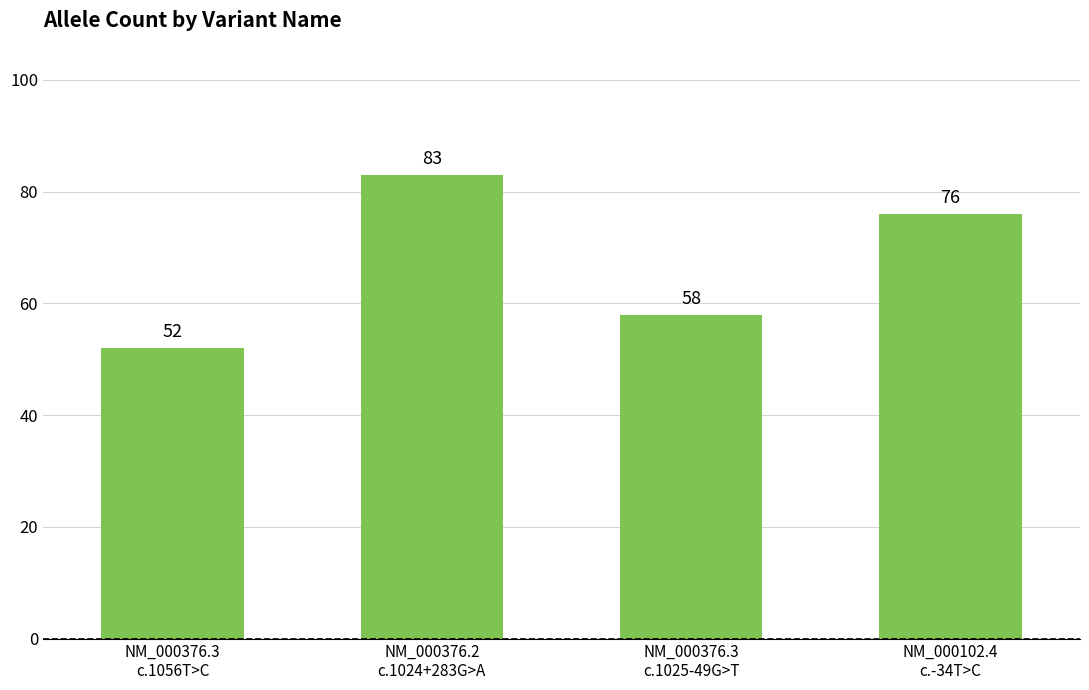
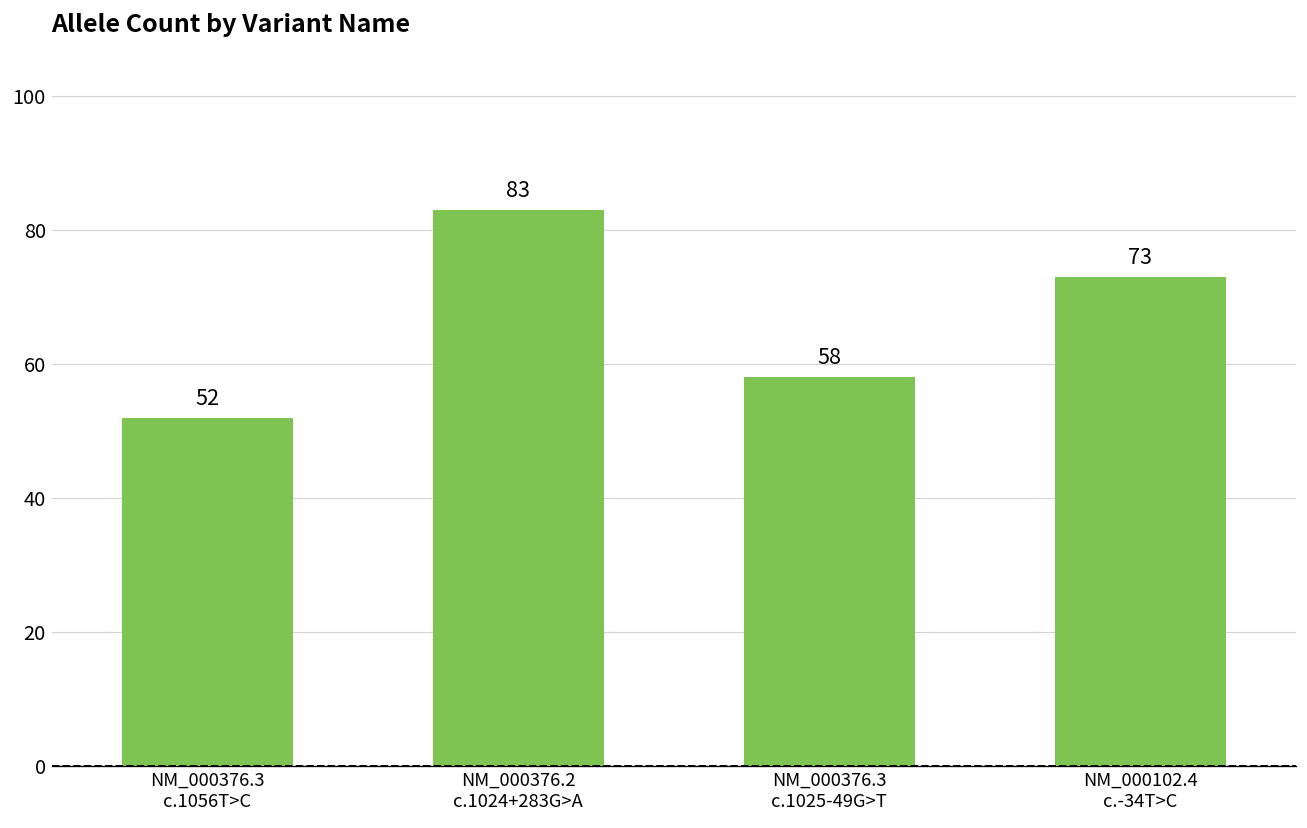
NM_000102.4 c.-34T>C: 76 -> 73
